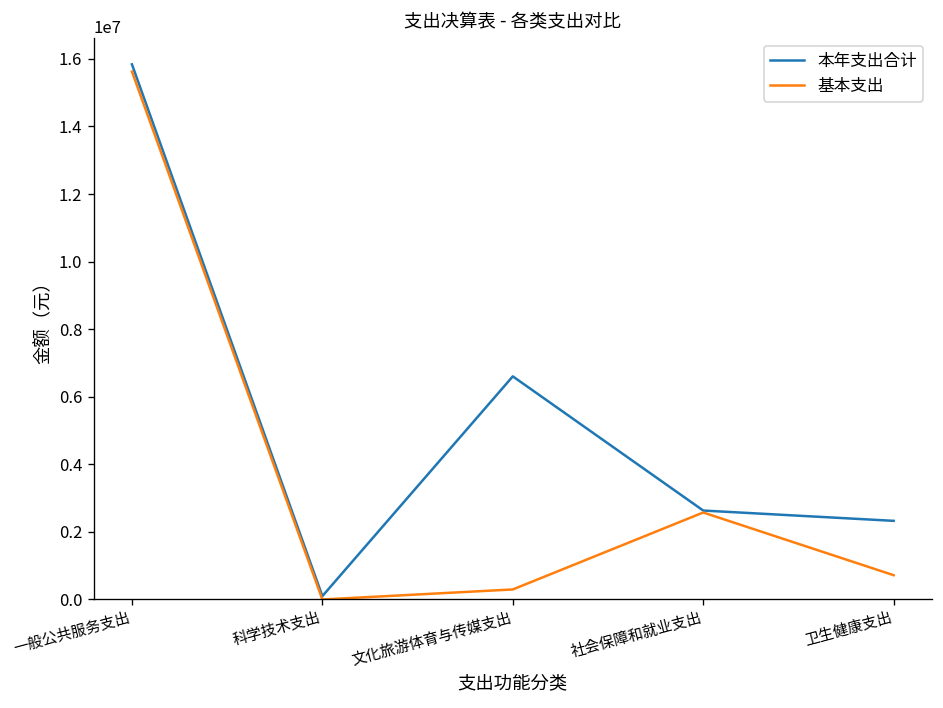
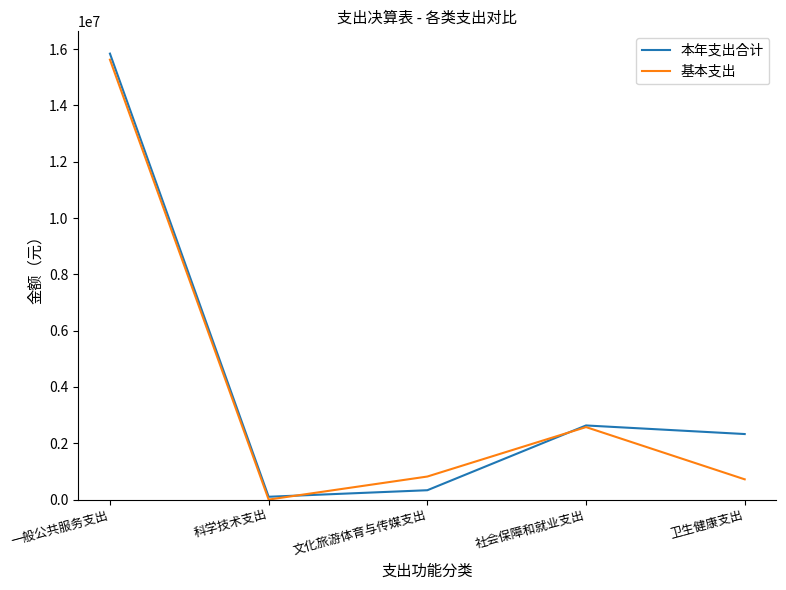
本年支出合计, 文化旅游体育与传媒支出: 6600000 -> 300000
基本支出, 文化旅游体育与传媒支出: 300000 -> 800000
